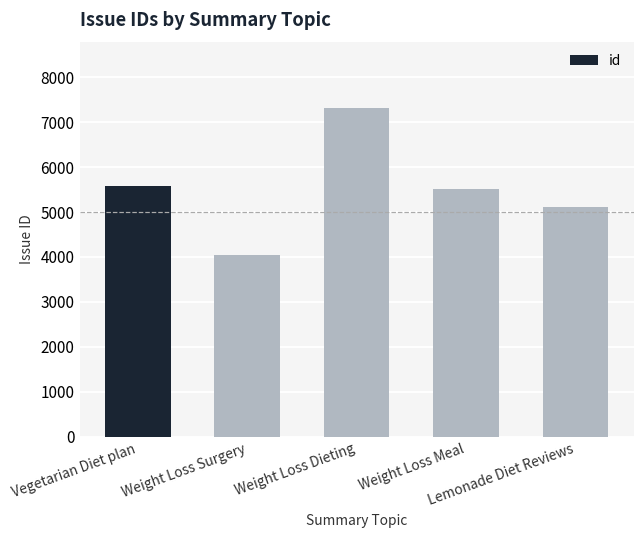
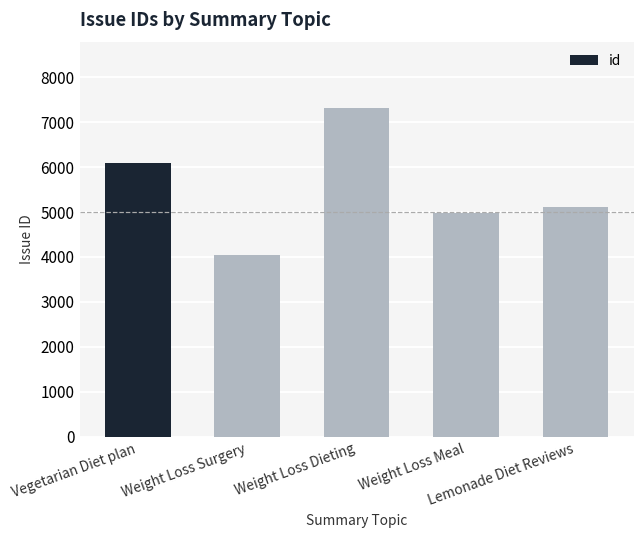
Vegetarian Diet plan: 5600 -> 6100
Weight Loss Meal: 5500 -> 5000
